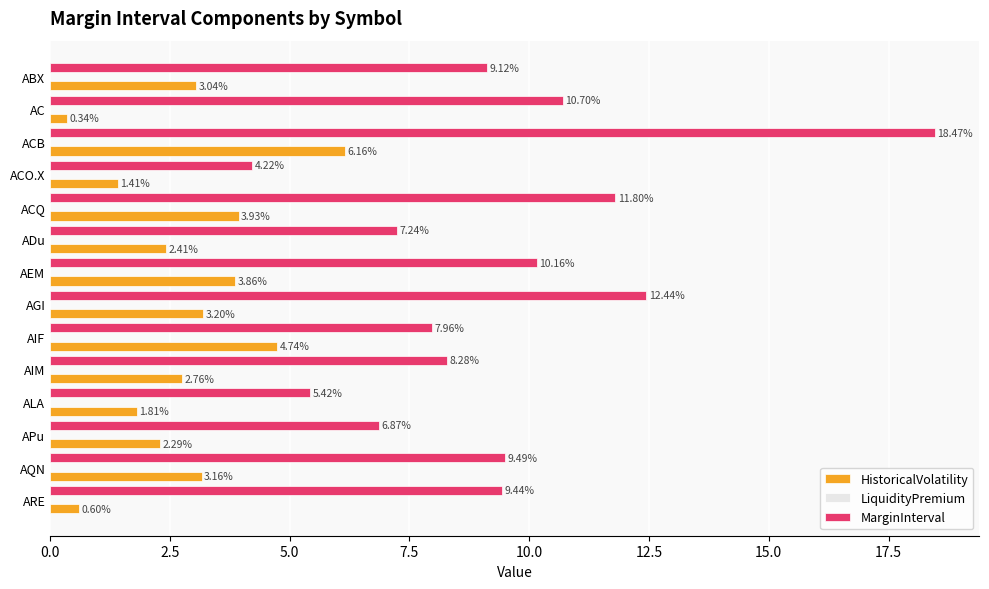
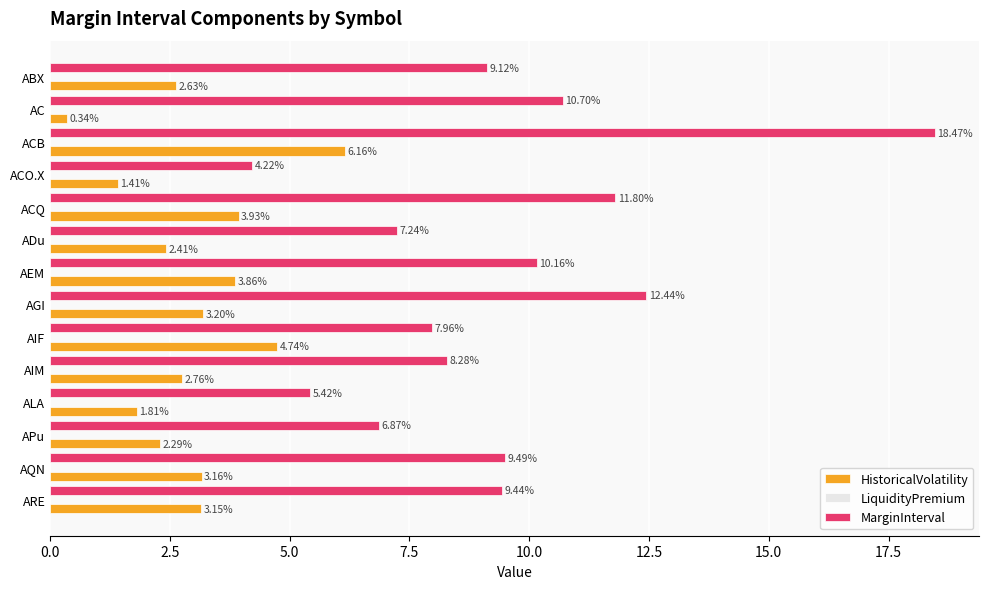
HistoricalVolatility, ABX: 3.04% -> 2.63%
HistoricalVolatility, ARE: 0.60% -> 3.15%
